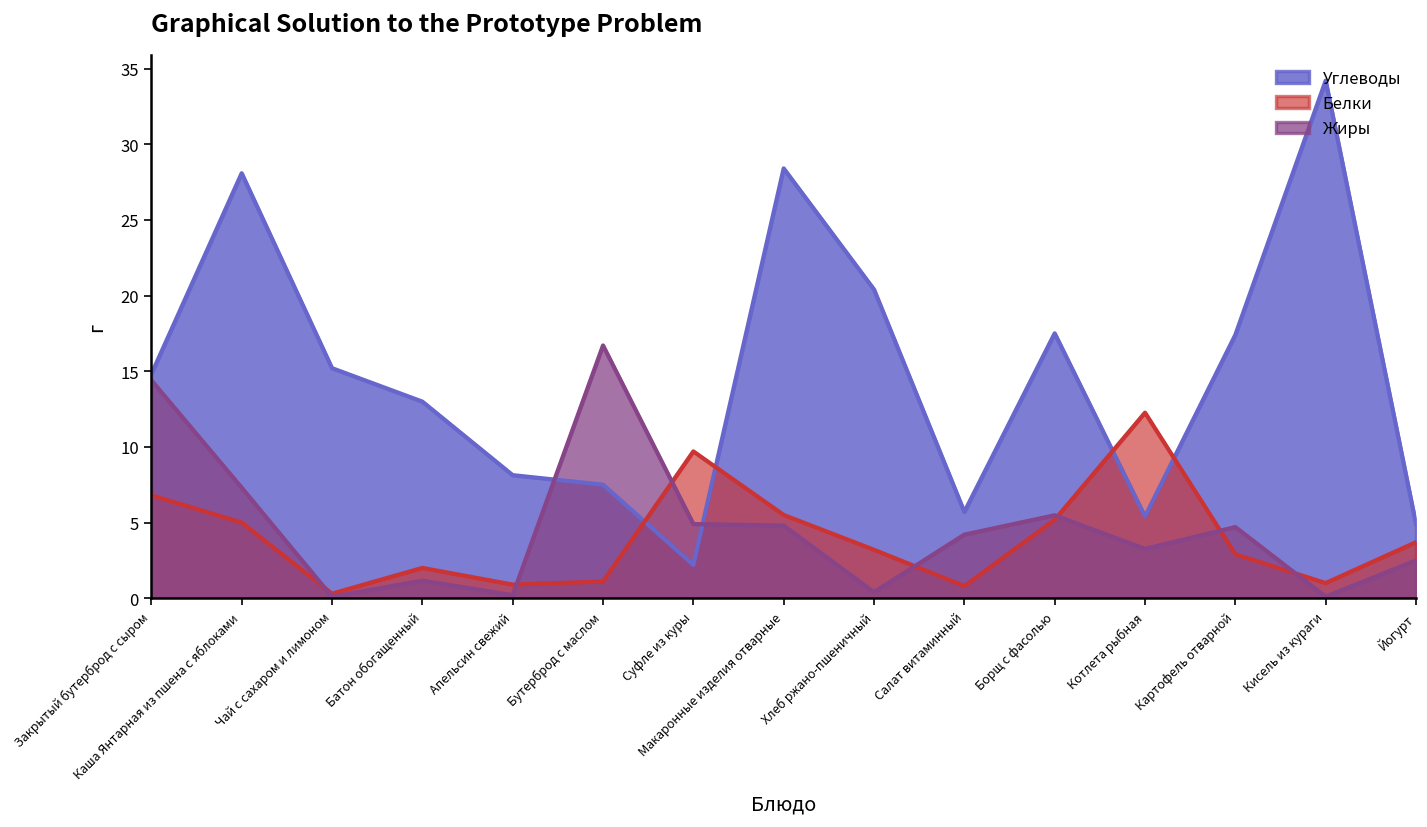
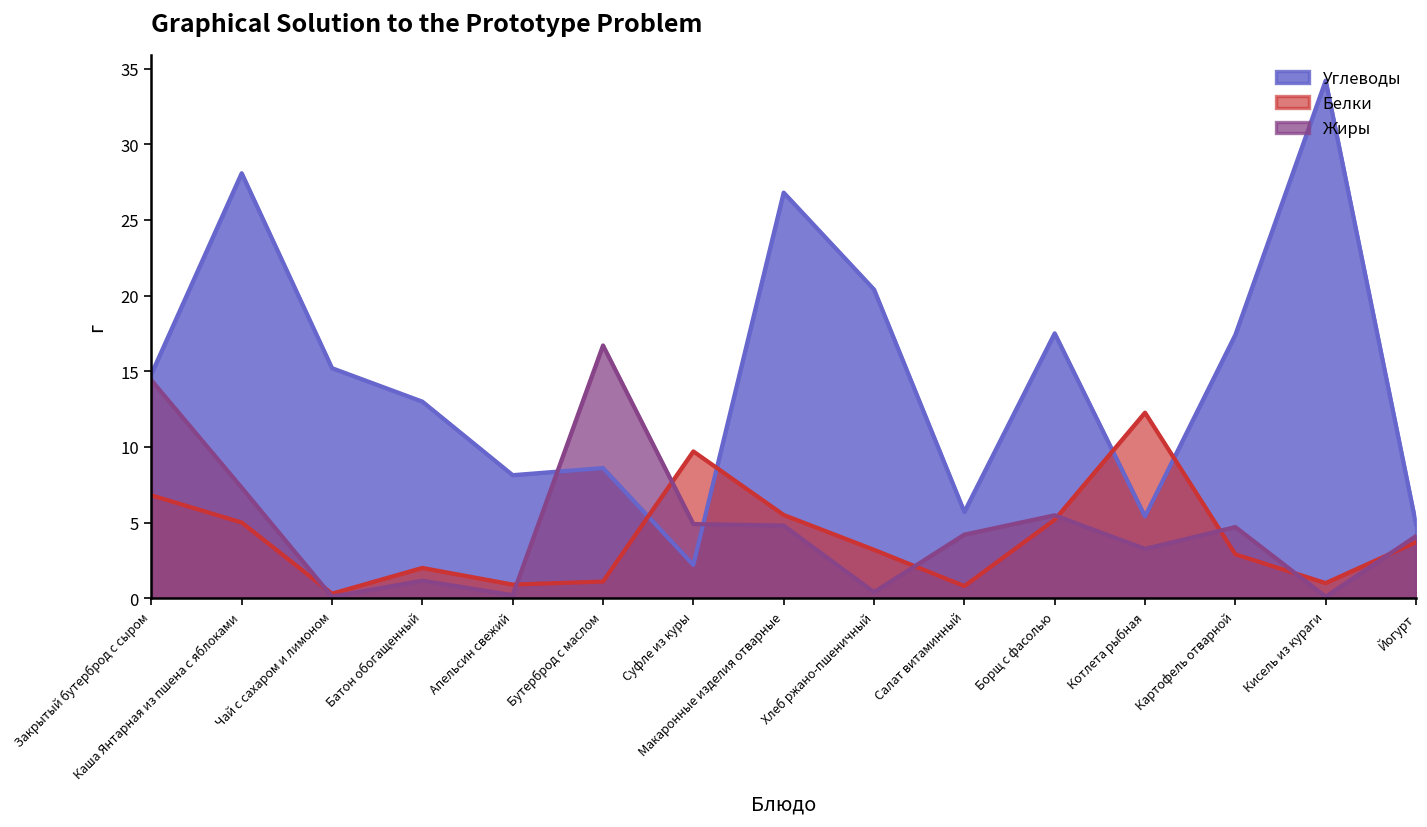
Углеводы, Бутерброд с маслом: 7.5 -> 8.6
Углеводы, Макаронные изделия отварные: 28.4 -> 26.8
Жиры, Йогурт: 2.5 -> 4.1
